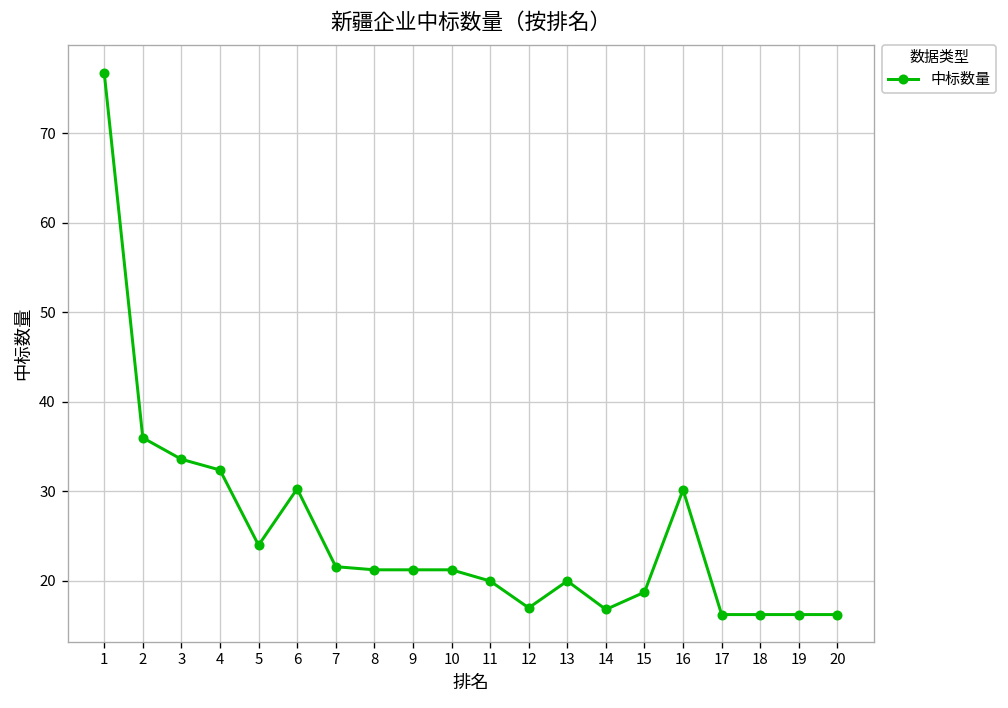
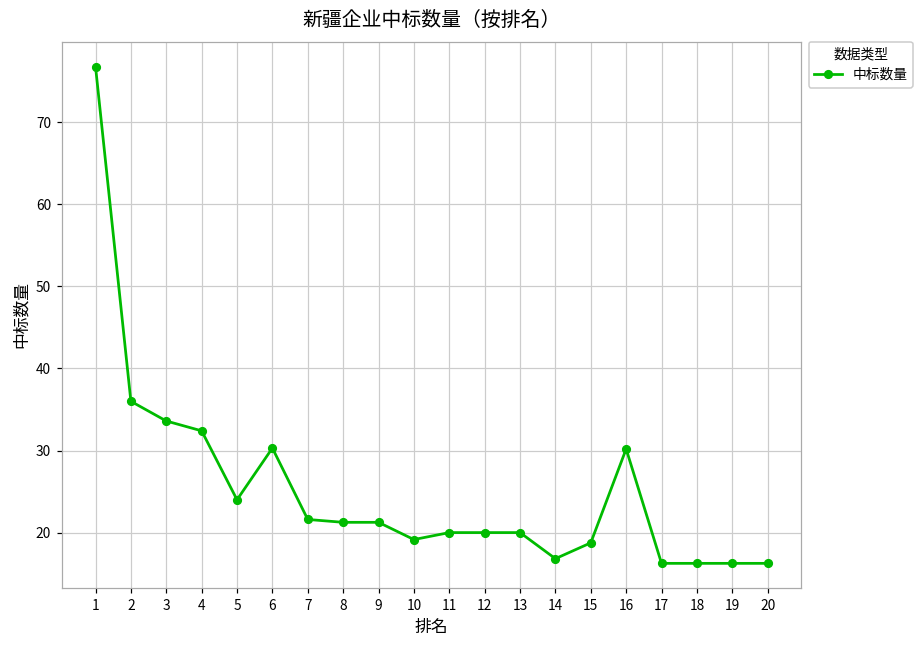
10: 21 -> 19
12: 17 -> 20
